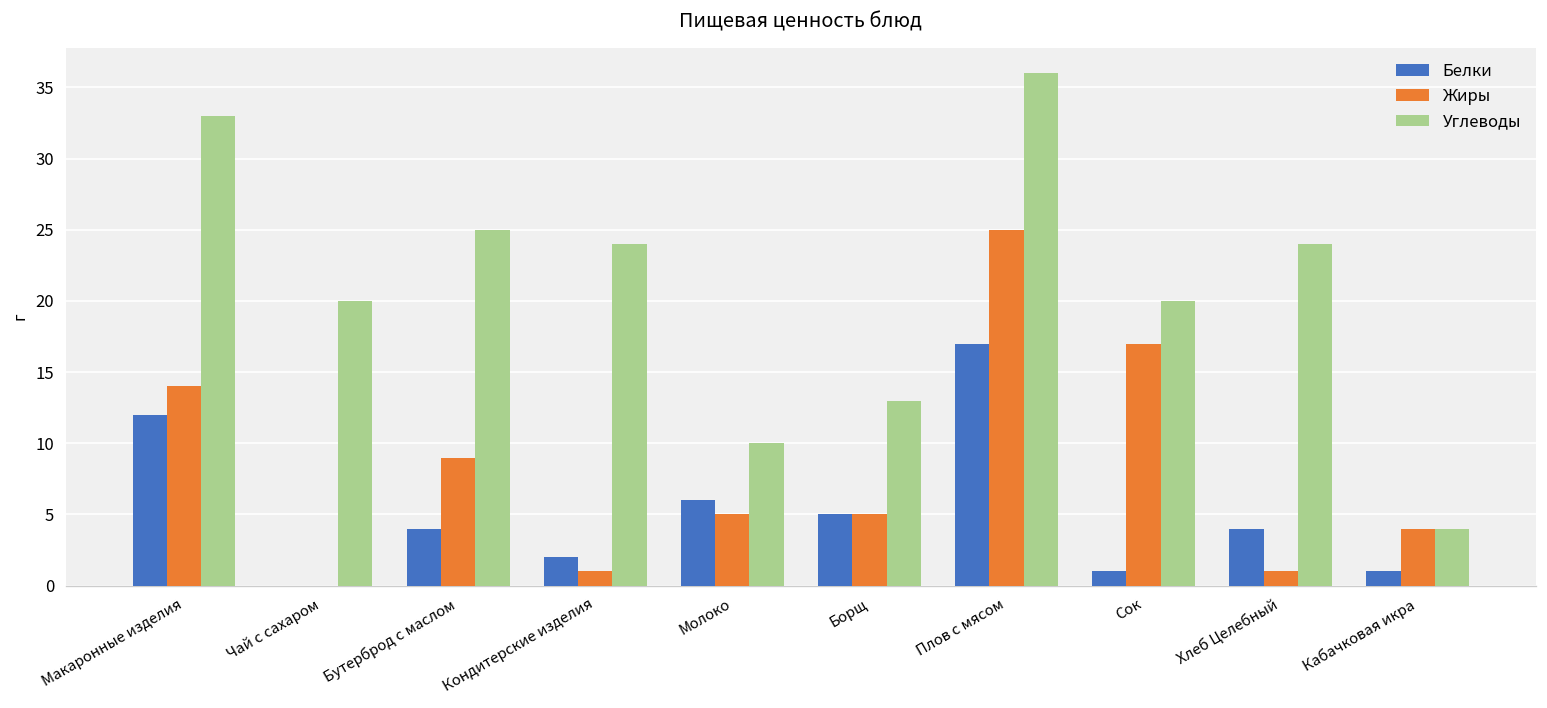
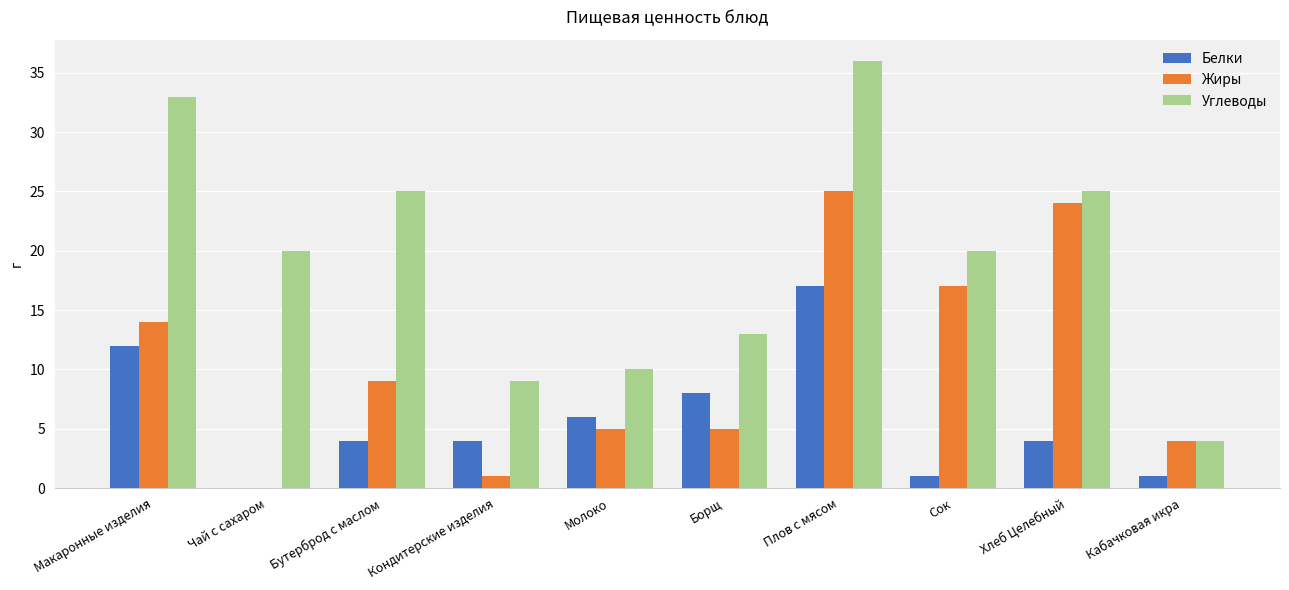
Белки, Кондитерские изделия: 2 -> 4
Углеводы, Кондитерские изделия: 24 -> 9
Белки, Борщ: 5 -> 8
Жиры, Хлеб Целебный: 1 -> 24
Углеводы, Хлеб Целебный: 24 -> 25
